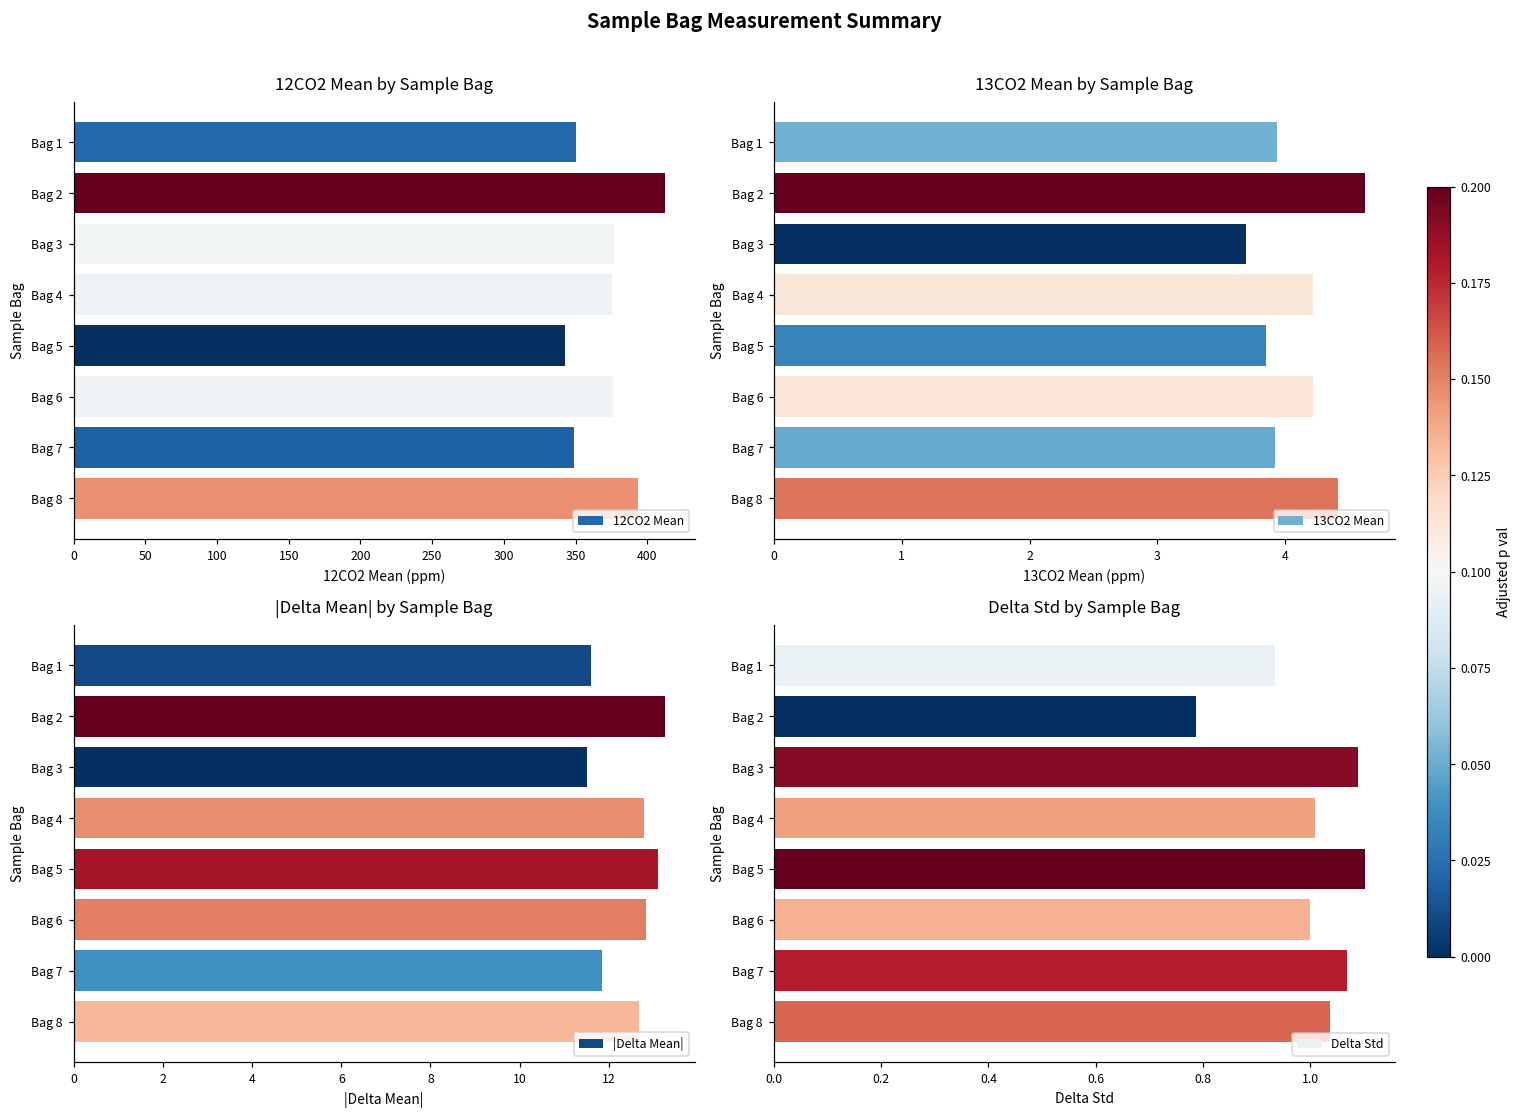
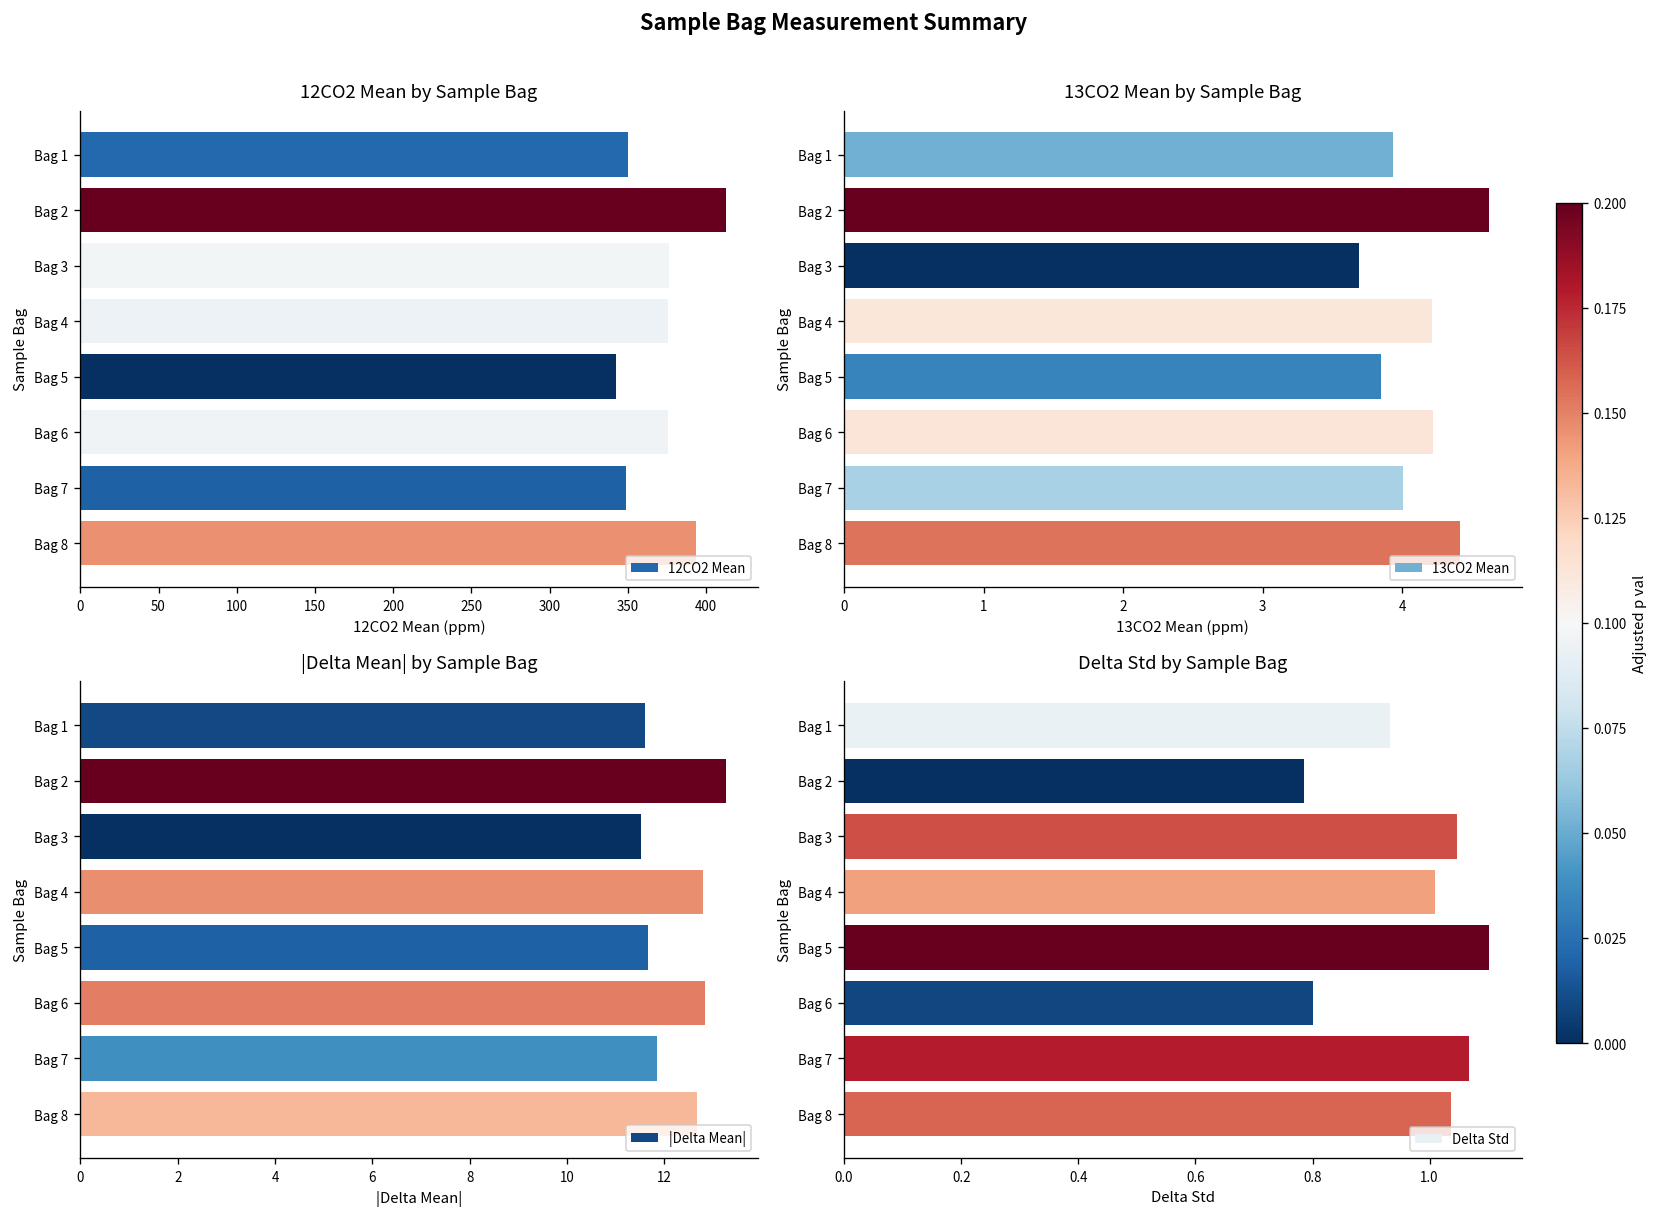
13CO2 Mean by Sample Bag, Bag 7: 3.92 -> 4.01
|Delta Mean| by Sample Bag, Bag 5: 13.1 -> 11.7
Delta Std by Sample Bag, Bag 3: 1.09 -> 1.05
Delta Std by Sample Bag, Bag 6: 1.0 -> 0.8
